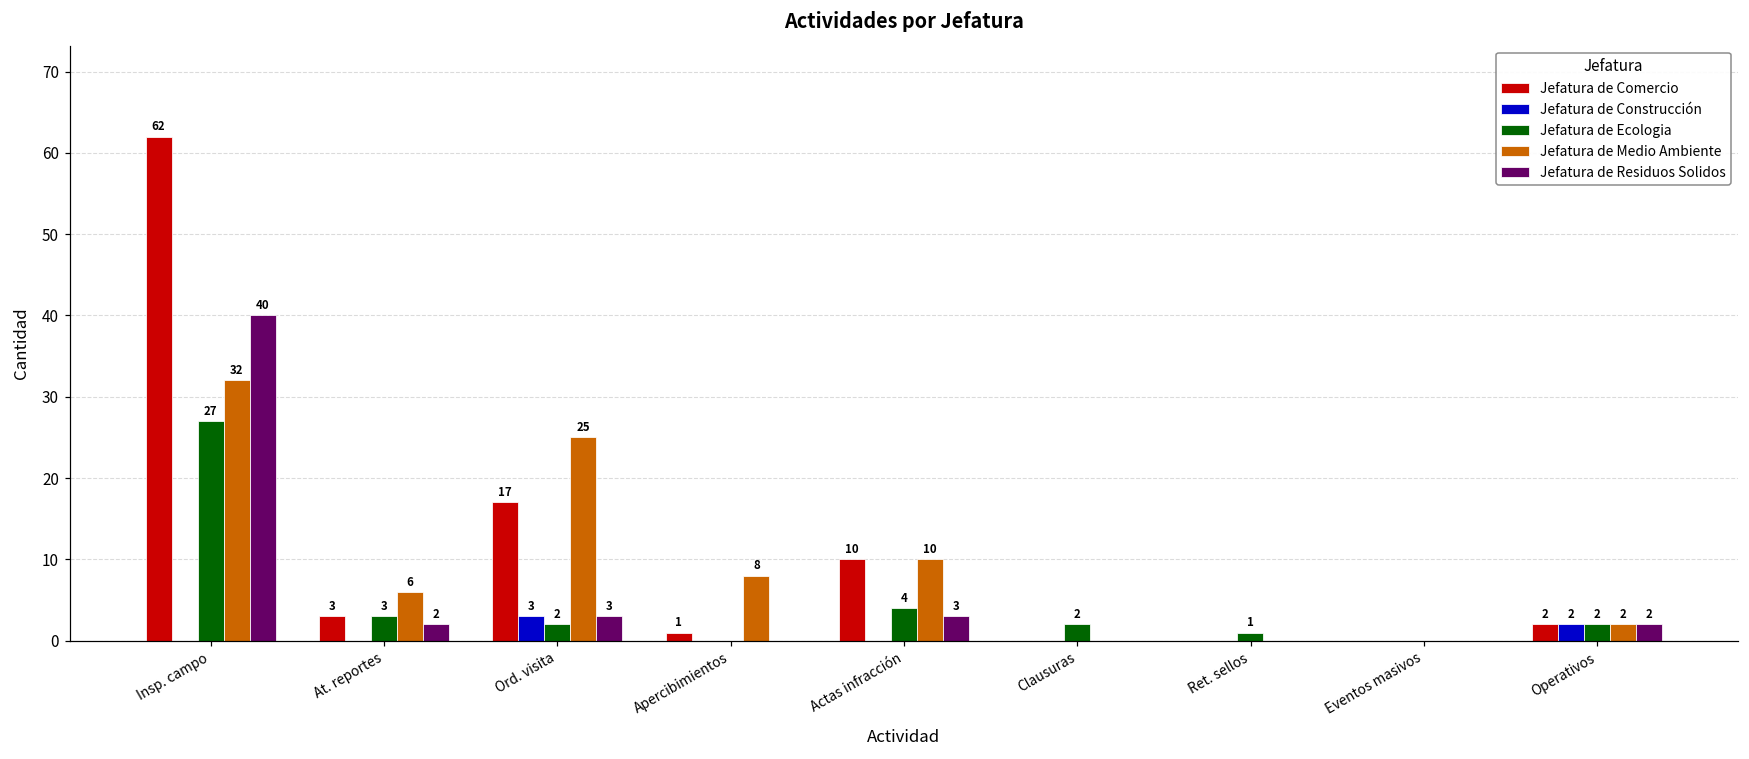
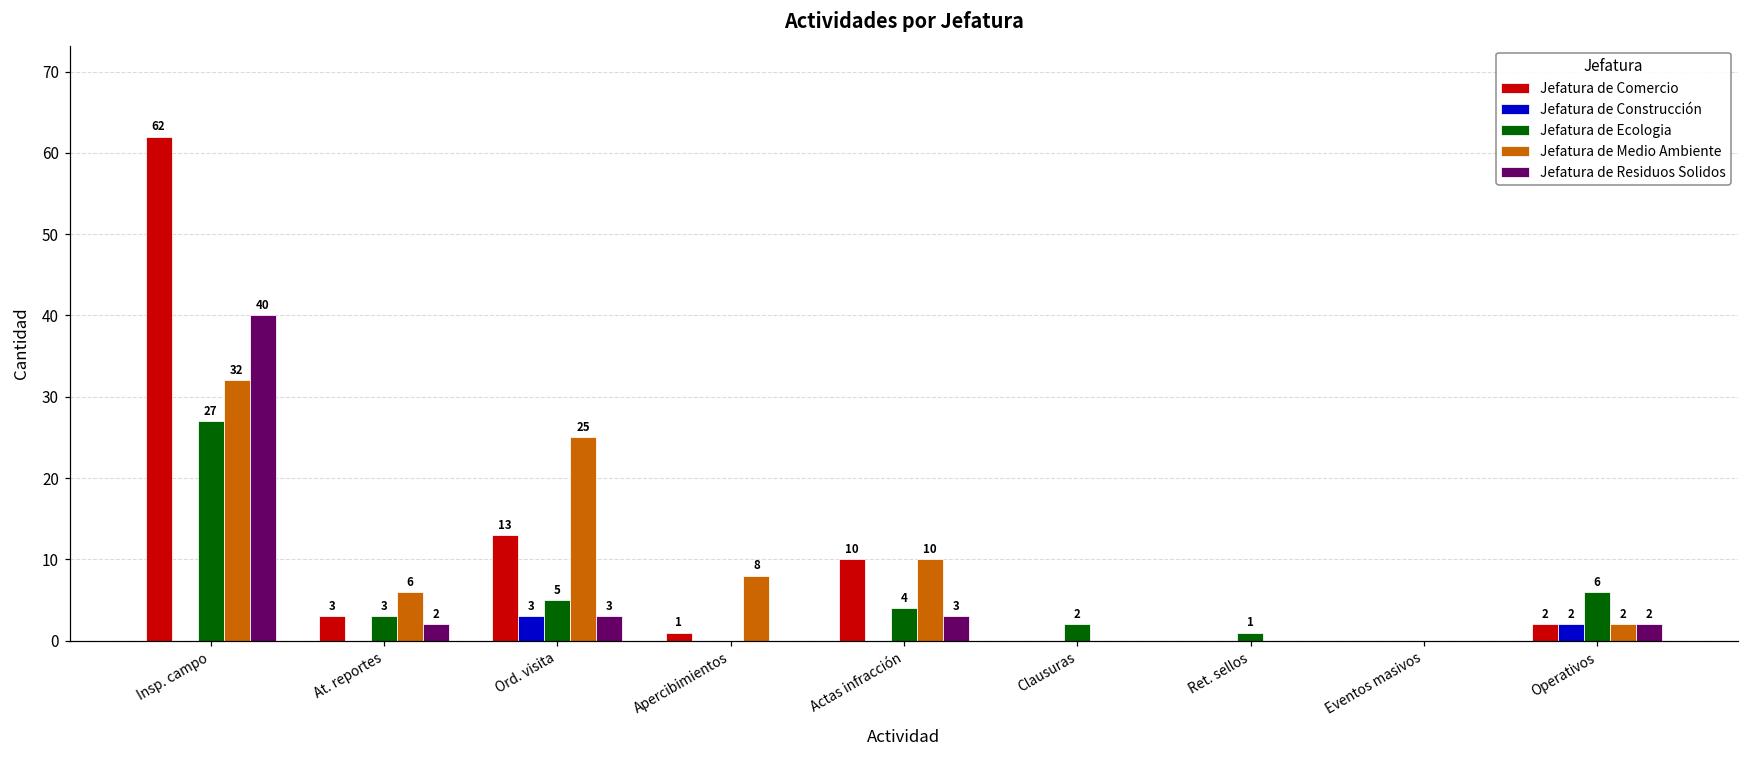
Jefatura de Comercio, Ord. visita: 17 -> 13
Jefatura de Ecologia, Ord. visita: 2 -> 5
Jefatura de Ecologia, Operativos: 2 -> 6
